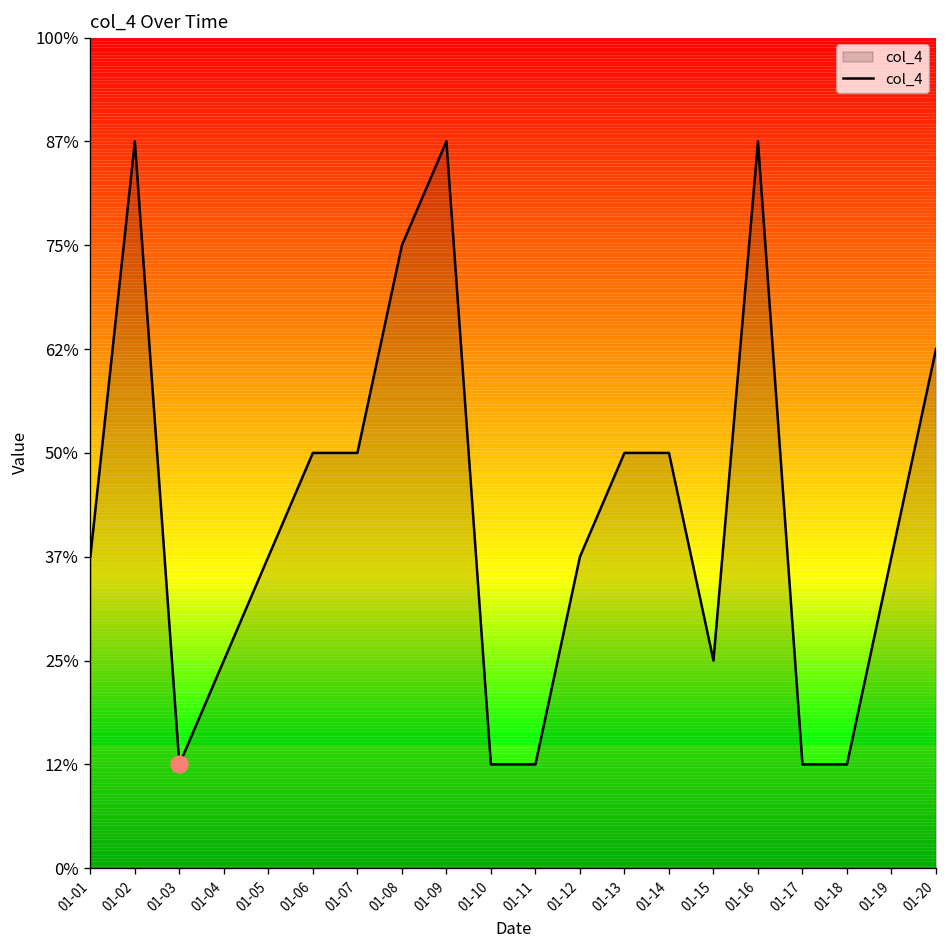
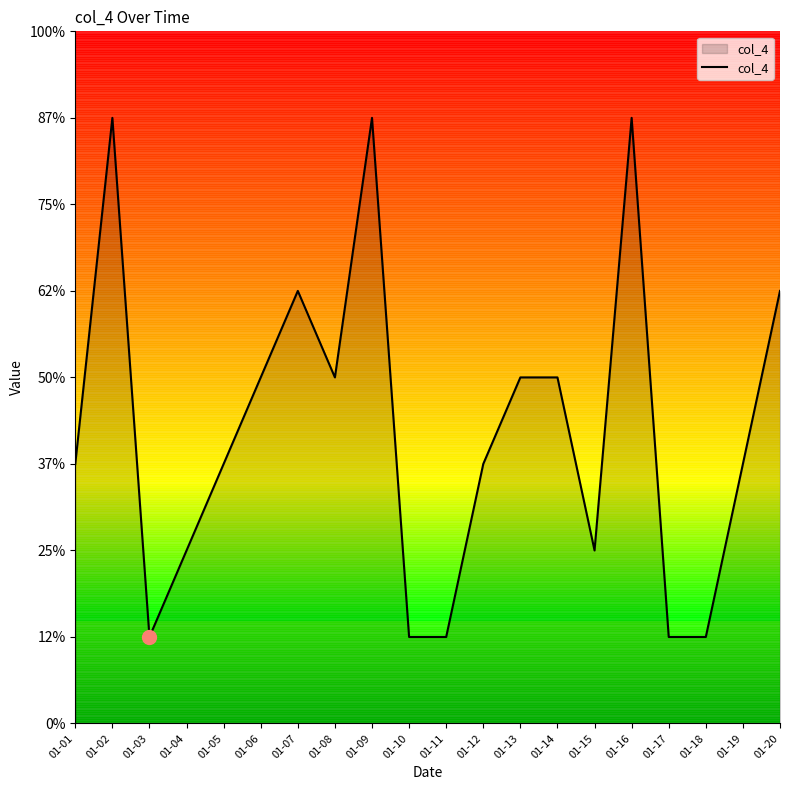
col_4, 01-07: 50% -> 63%
col_4, 01-08: 75% -> 50%
